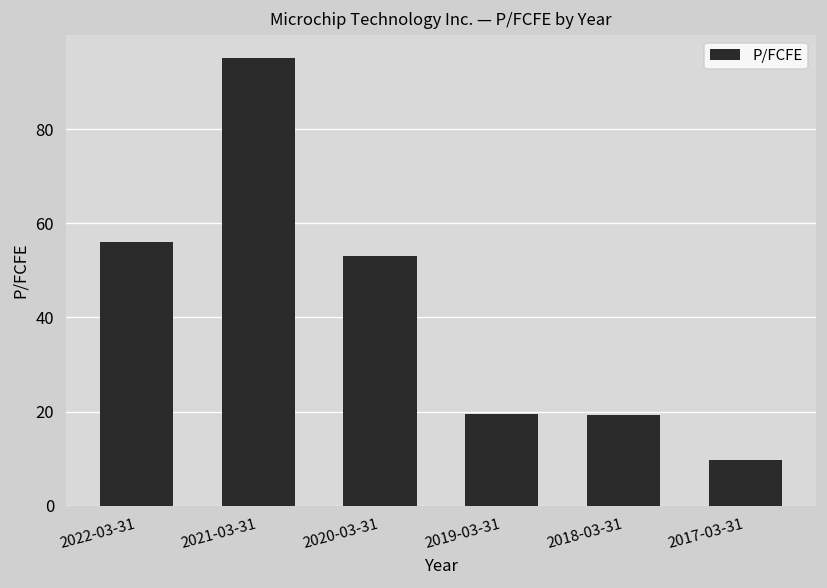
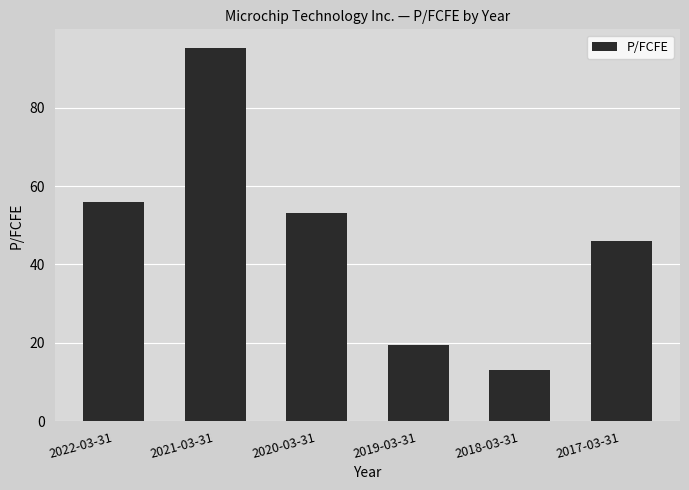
2018-03-31: 19 -> 13
2017-03-31: 10 -> 46
